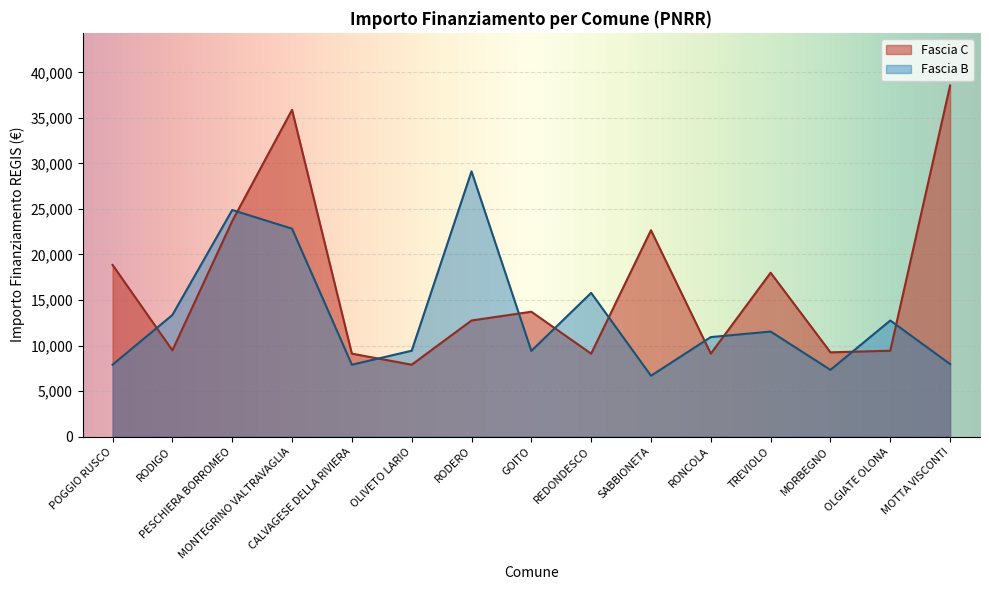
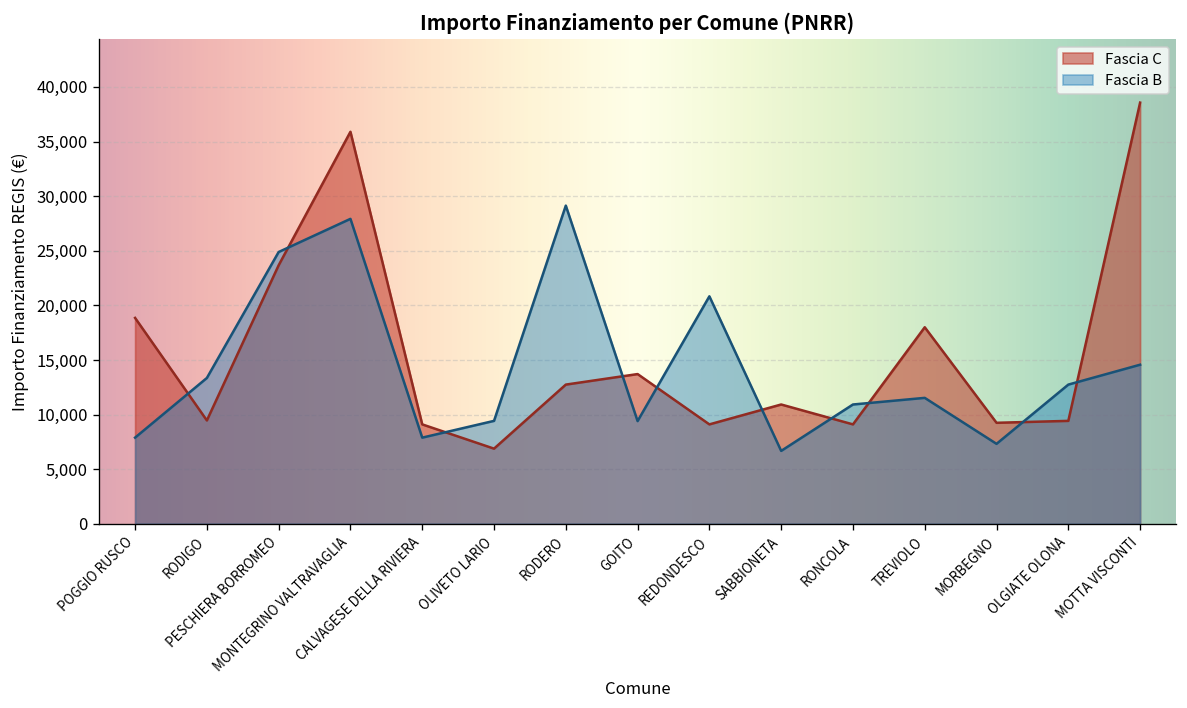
Fascia B, MONTEGRINO VALTRAVAGLIA: 23,000 -> 28,000
Fascia C, OLIVETO LARIO: 8,000 -> 7,000
Fascia B, REDONDESCO: 16,000 -> 21,000
Fascia C, SABBIONETA: 23,000 -> 11,000
Fascia B, MOTTA VISCONTI: 8,000 -> 15,000
